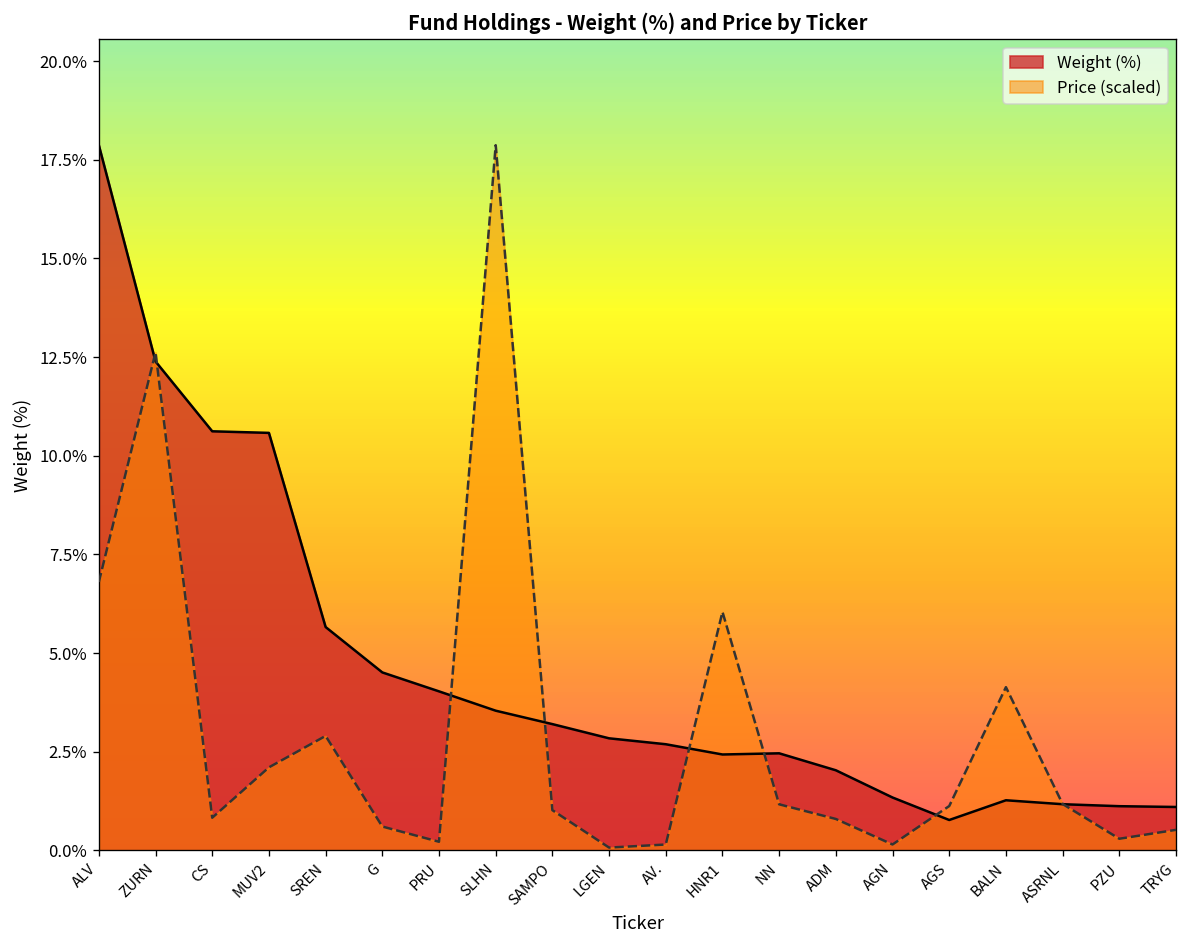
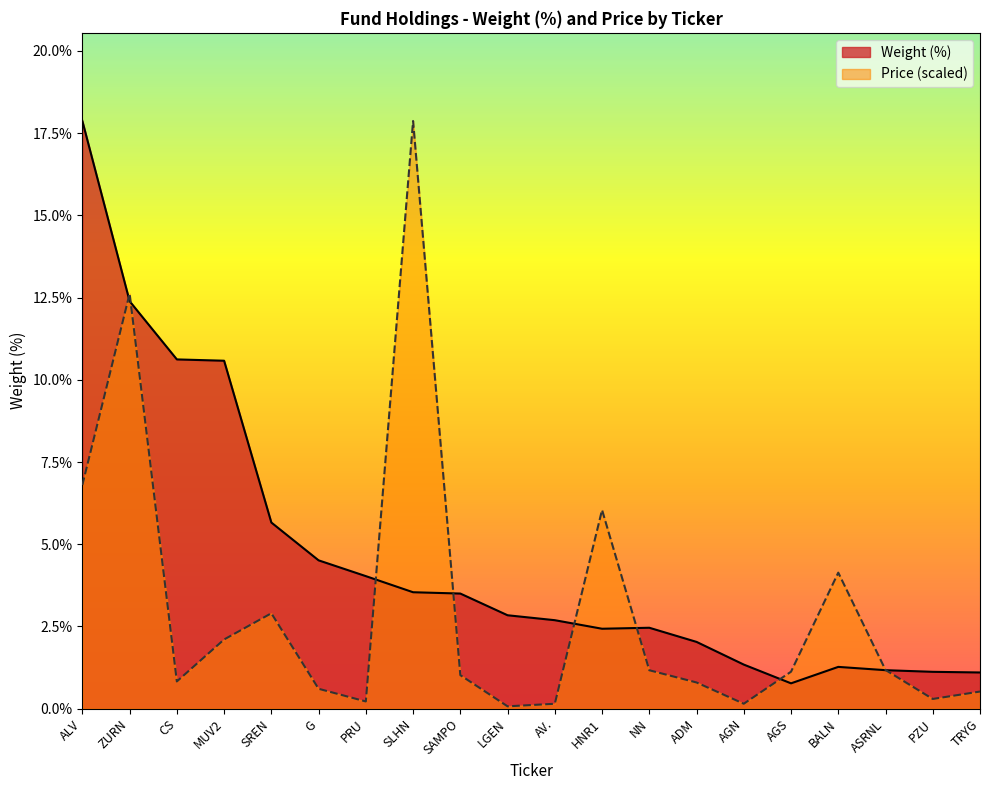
Weight (%), SAMPO: 3.2% -> 3.5%
